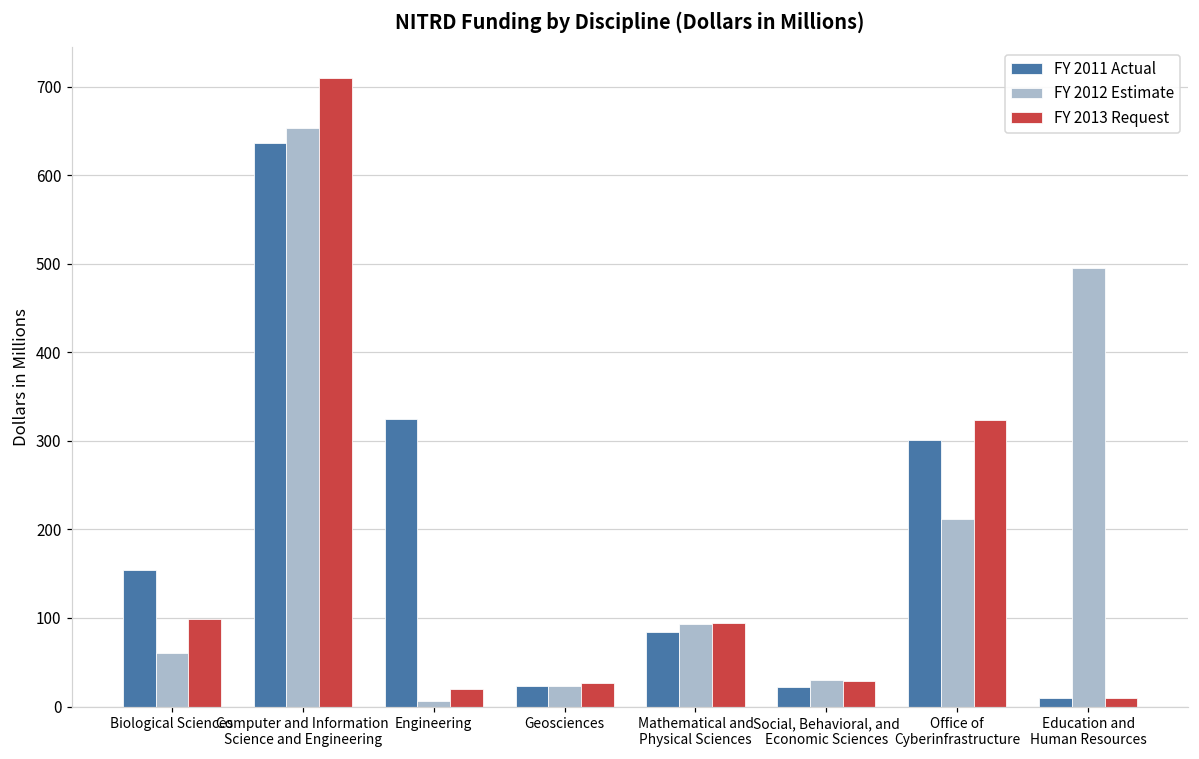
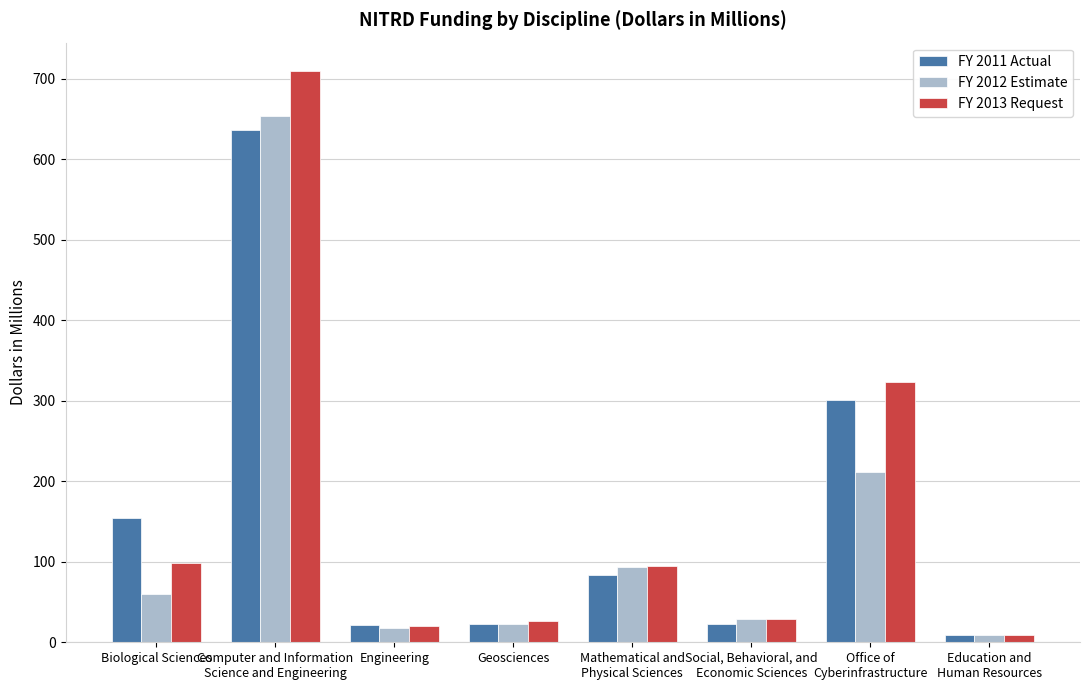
FY 2011 Actual, Engineering: 330 -> 20
FY 2012 Estimate, Engineering: 10 -> 20
FY 2012 Estimate, Education and Human Resources: 500 -> 10
